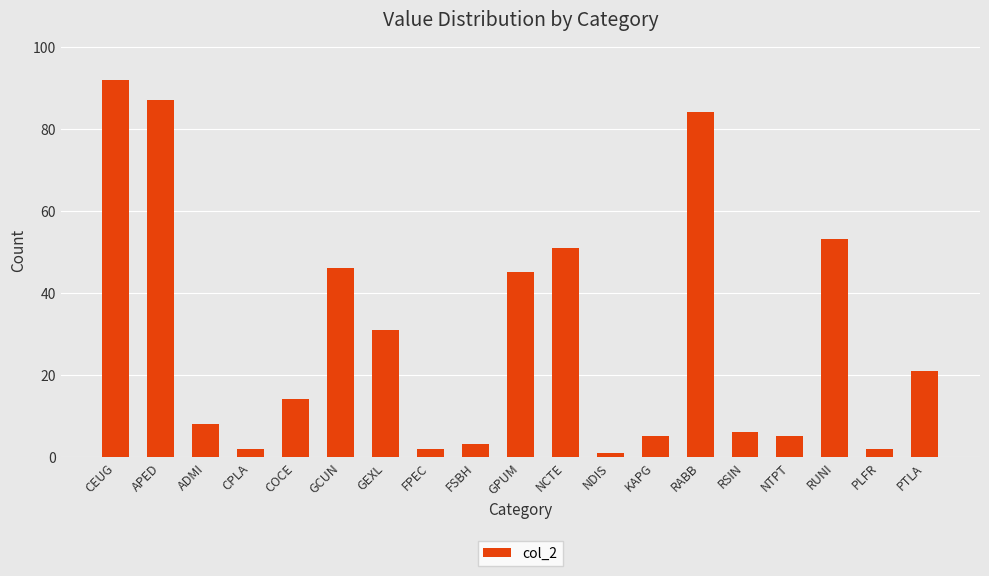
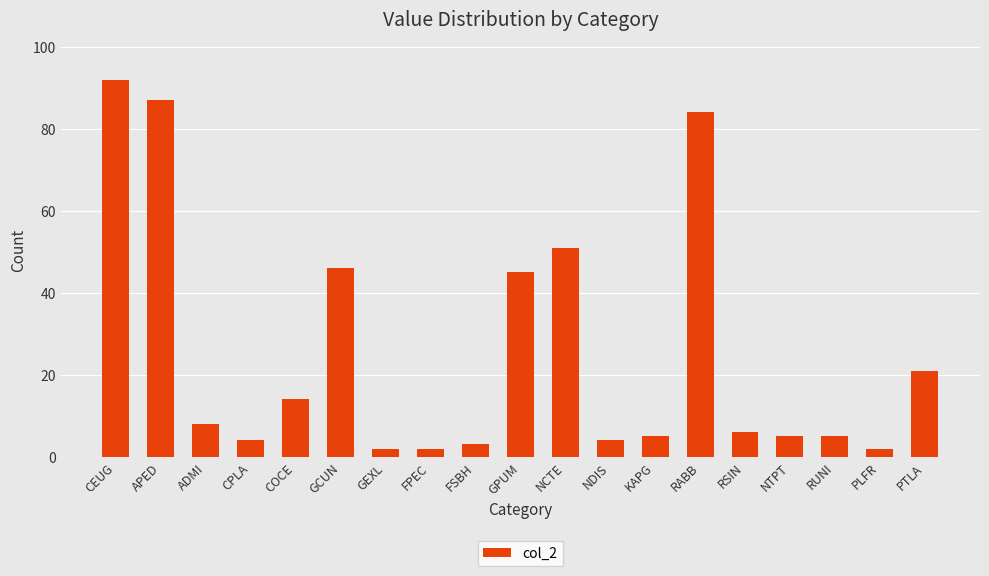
CPLA: 2 -> 4
GEXL: 31 -> 2
NDIS: 1 -> 4
RUNI: 53 -> 5
